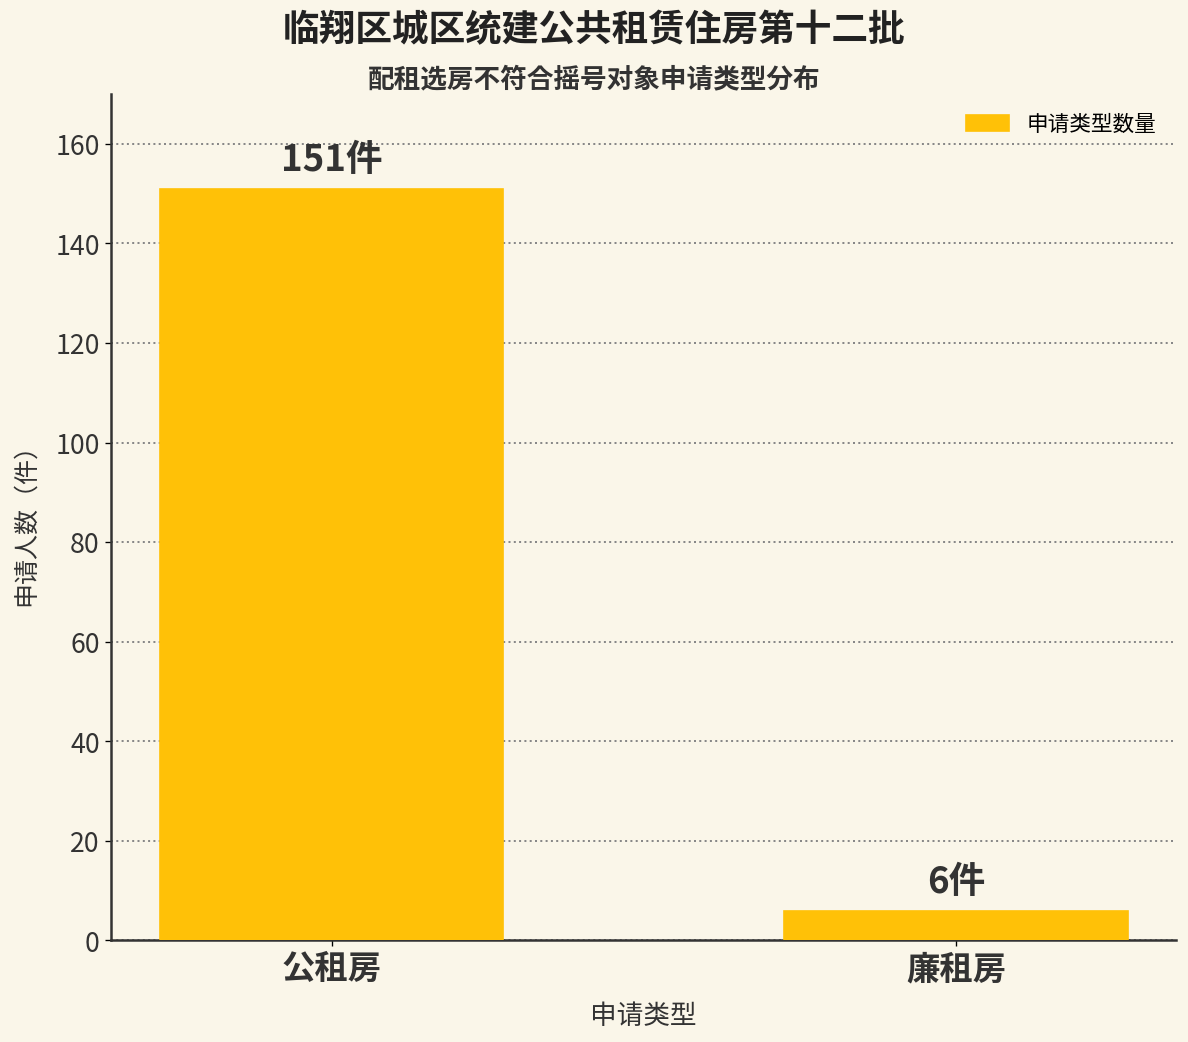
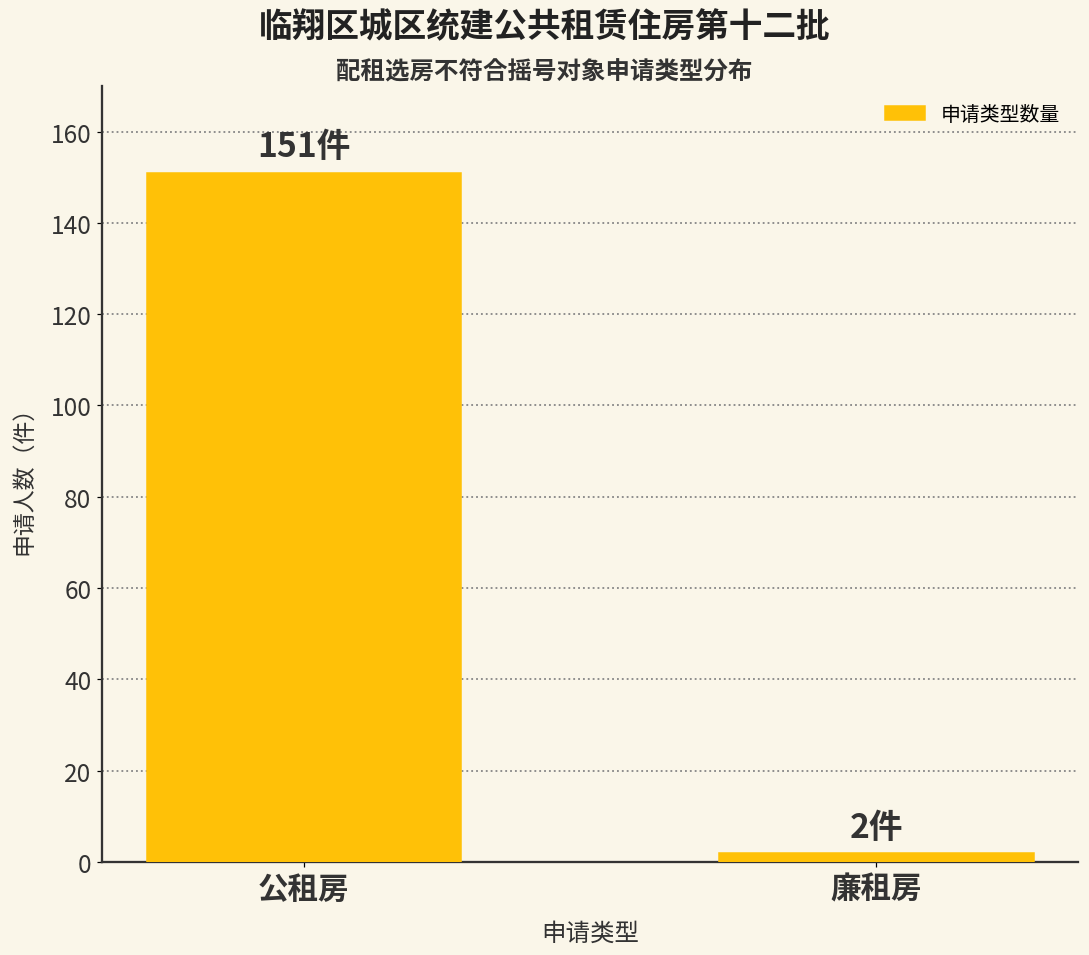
廉租房: 6件 -> 2件
